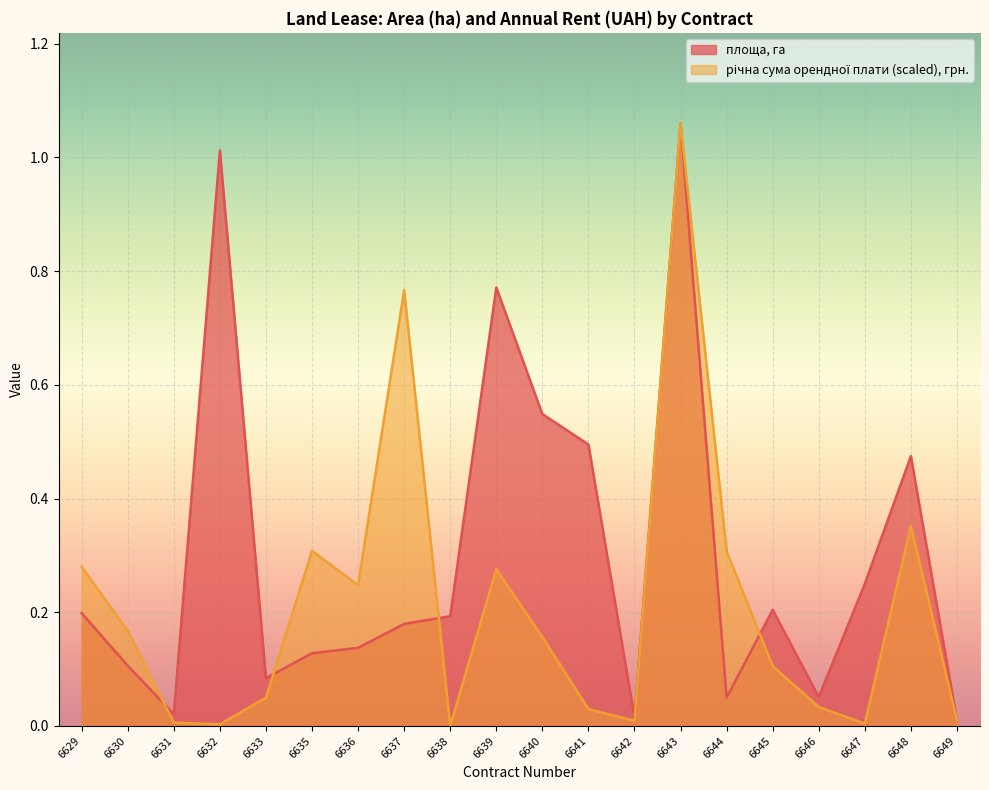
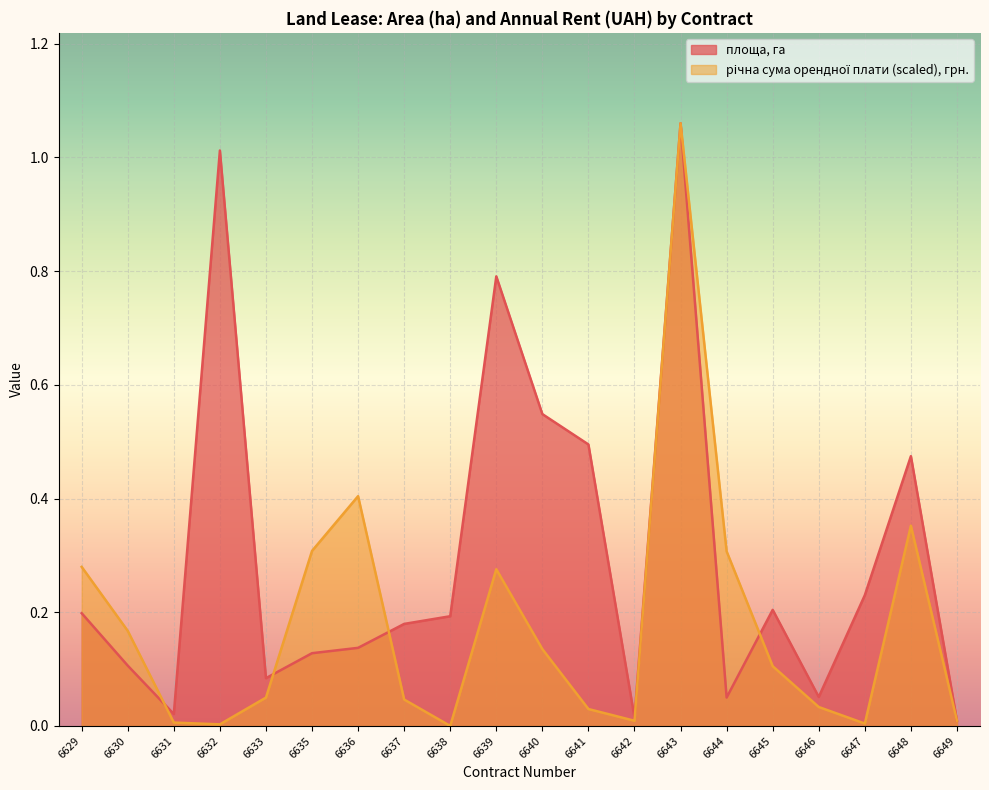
річна сума орендної плати (scaled), грн., 6636: 0.25 -> 0.40
річна сума орендної плати (scaled), грн., 6637: 0.77 -> 0.05
площа, га, 6639: 0.77 -> 0.79
річна сума орендної плати (scaled), грн., 6640: 0.16 -> 0.14
площа, га, 6647: 0.25 -> 0.23
